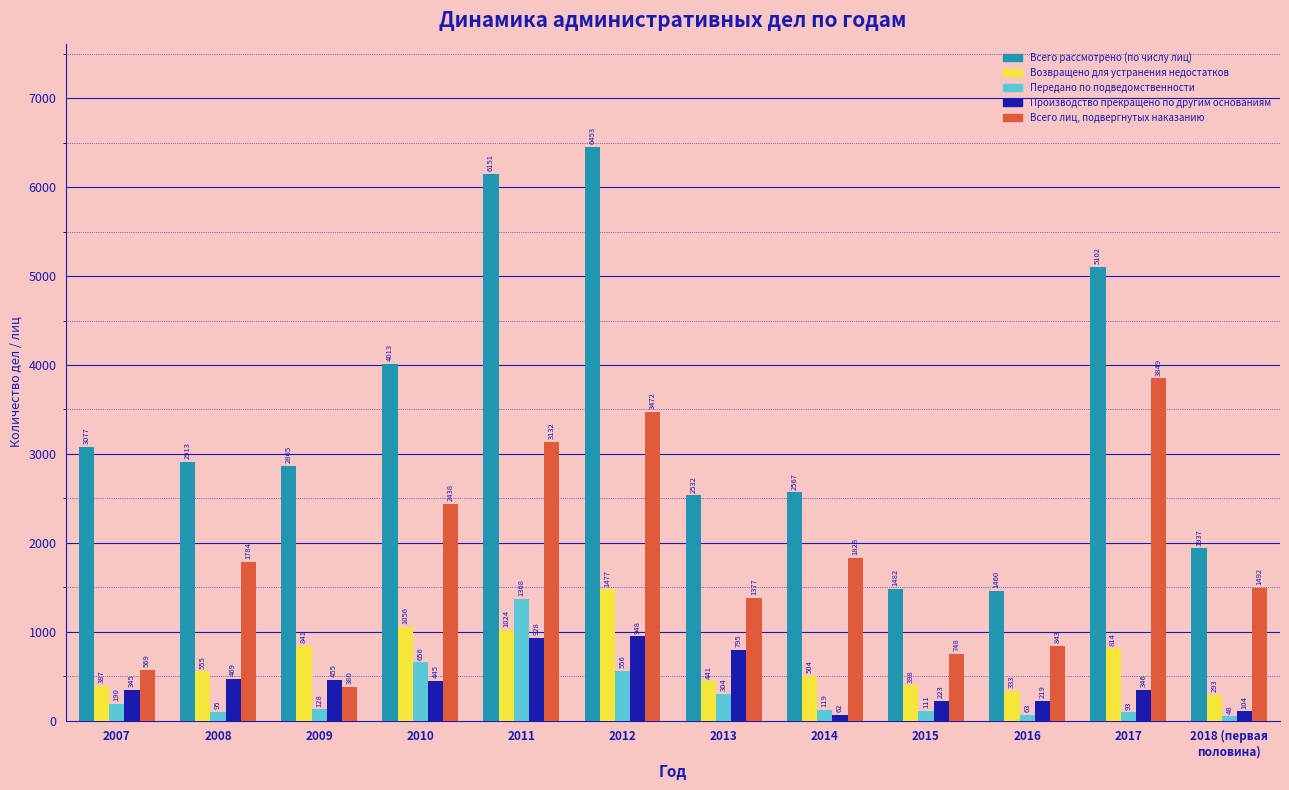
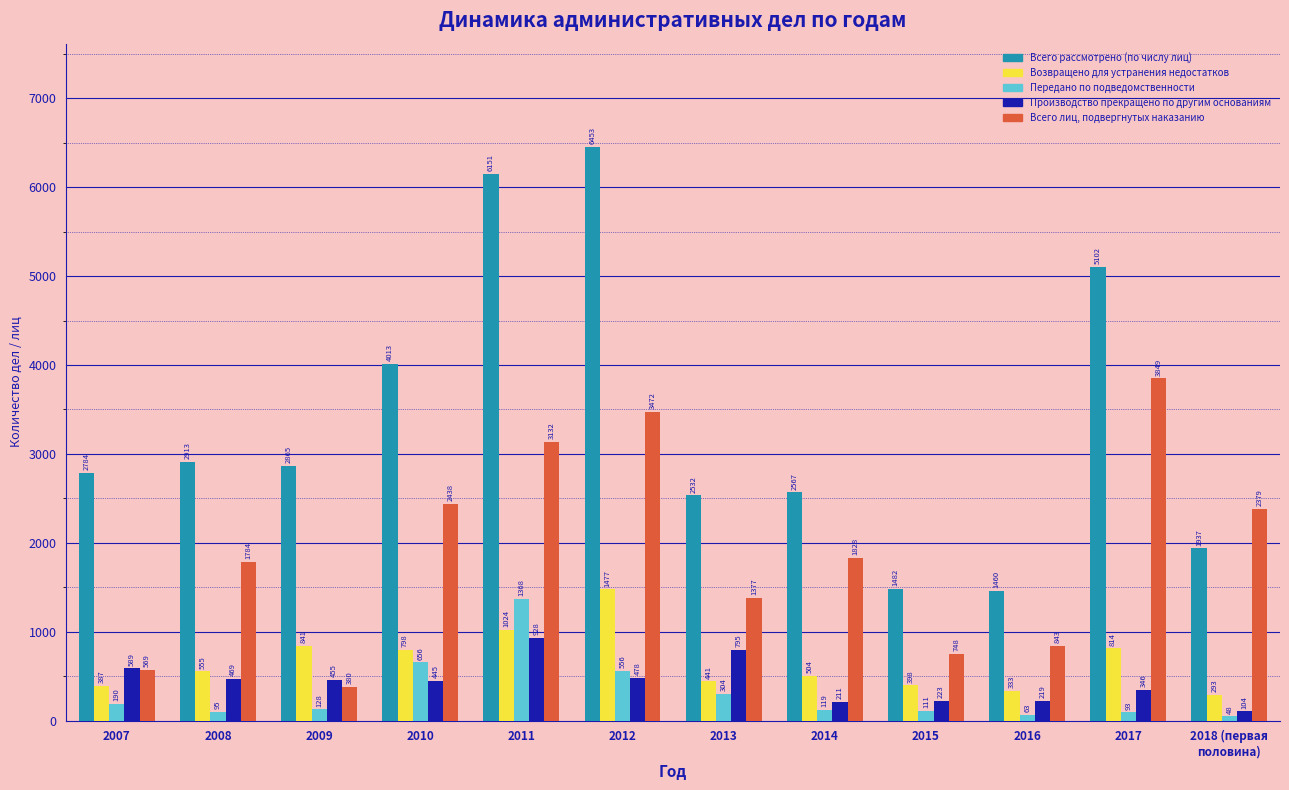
Всего рассмотрено (по числу лиц), 2007: 3077 -> 2784
Производство прекращено по другим основаниям, 2007: 345 -> 589
Возвращено для устранения недостатков, 2010: 1056 -> 798
Производство прекращено по другим основаниям, 2012: 948 -> 478
Производство прекращено по другим основаниям, 2014: 62 -> 211
Всего лиц, подвергнутых наказанию, 2018 (первая половина): 1492 -> 2379
